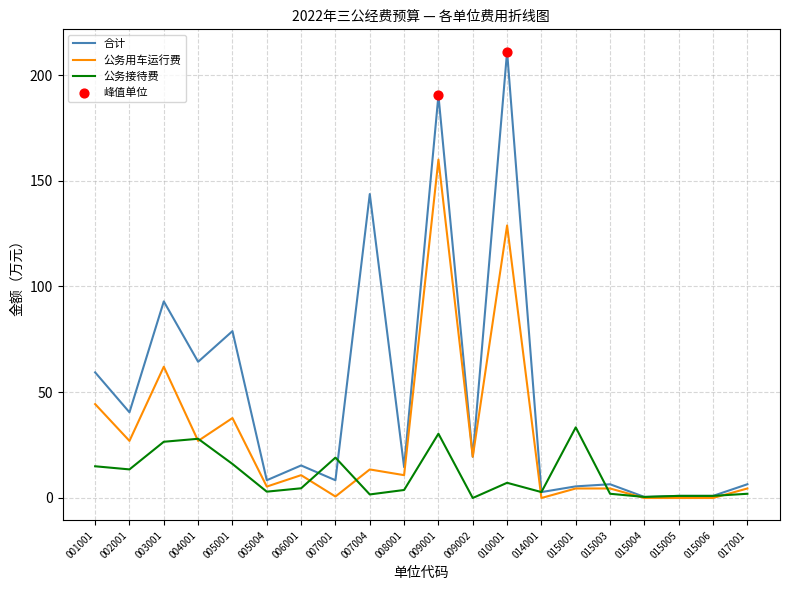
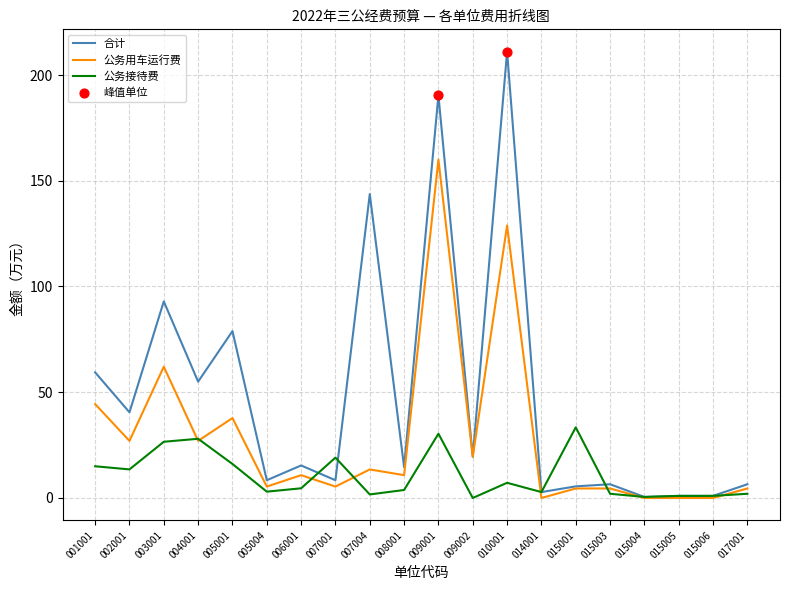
合计, 004001: 64 -> 55
公务用车运行费, 007001: 1 -> 5
